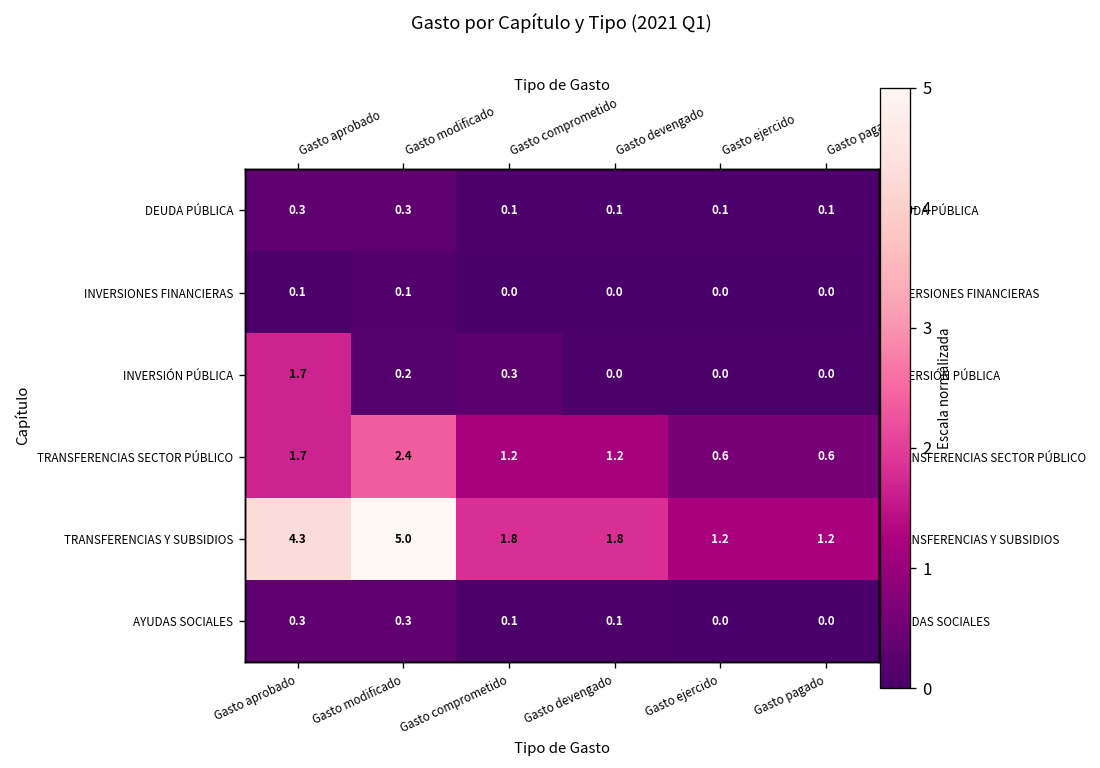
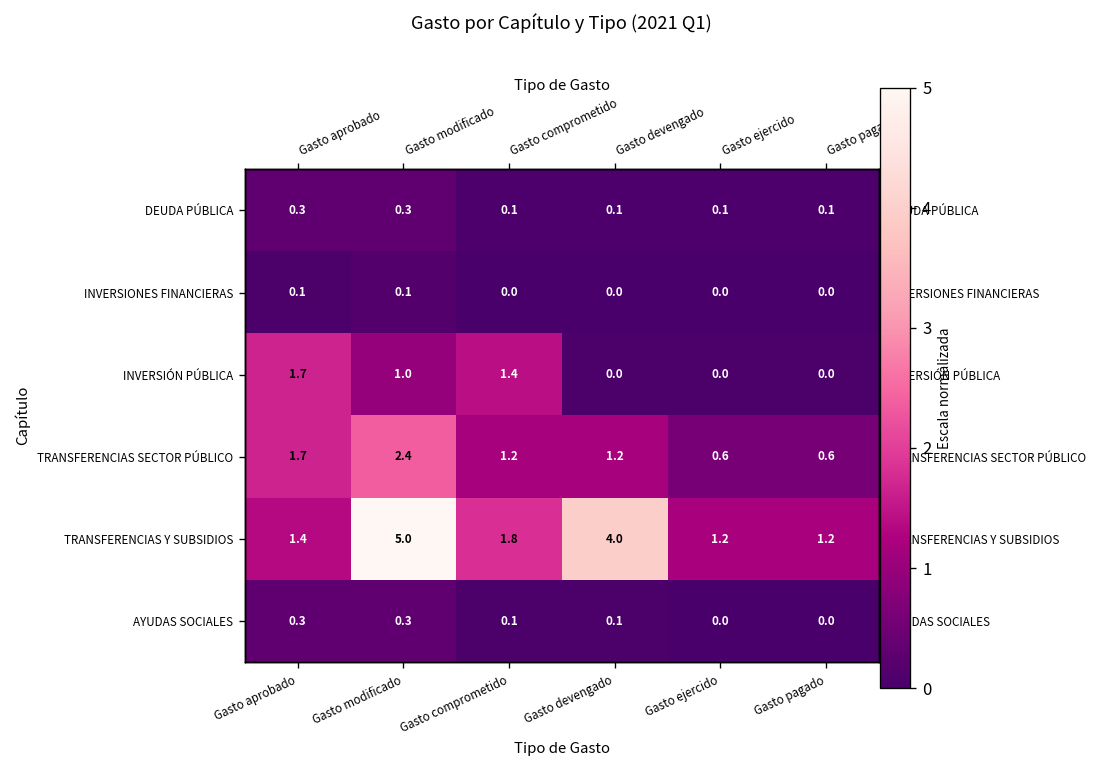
INVERSIÓN PÚBLICA, Gasto modificado: 0.2 -> 1.0
INVERSIÓN PÚBLICA, Gasto comprometido: 0.3 -> 1.4
TRANSFERENCIAS Y SUBSIDIOS, Gasto aprobado: 4.3 -> 1.4
TRANSFERENCIAS Y SUBSIDIOS, Gasto devengado: 1.8 -> 4.0
